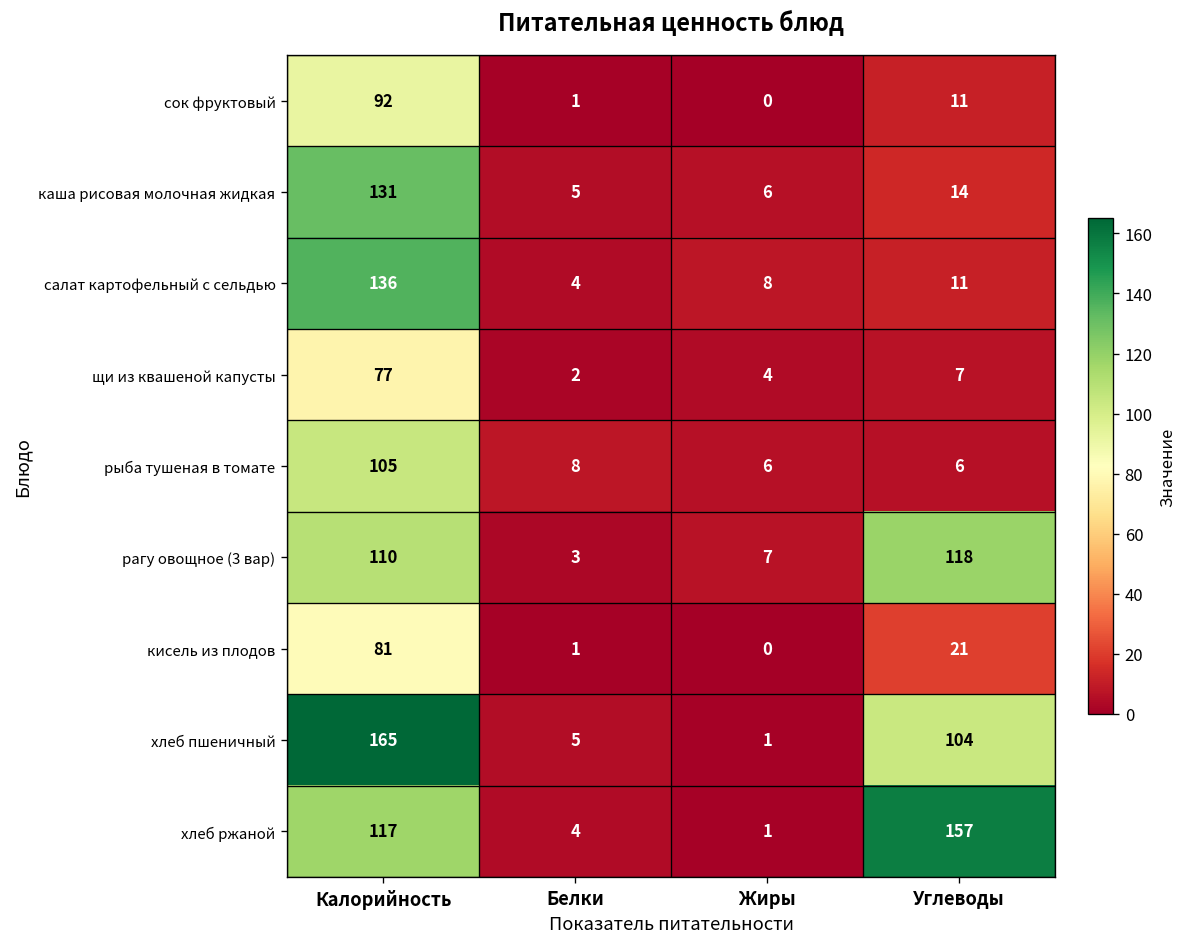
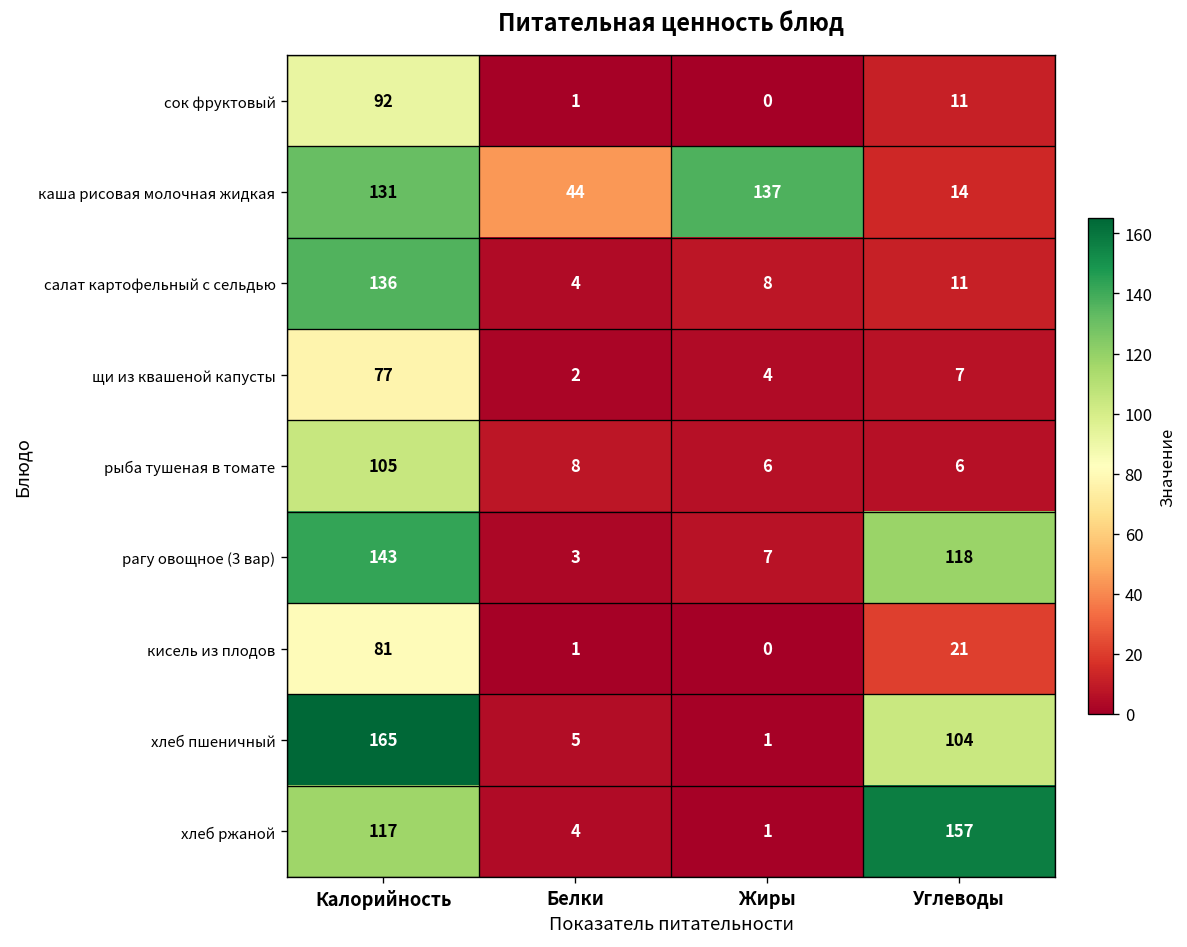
каша рисовая молочная жидкая, Белки: 5 -> 44
каша рисовая молочная жидкая, Жиры: 6 -> 137
рагу овощное (3 вар), Калорийность: 110 -> 143
